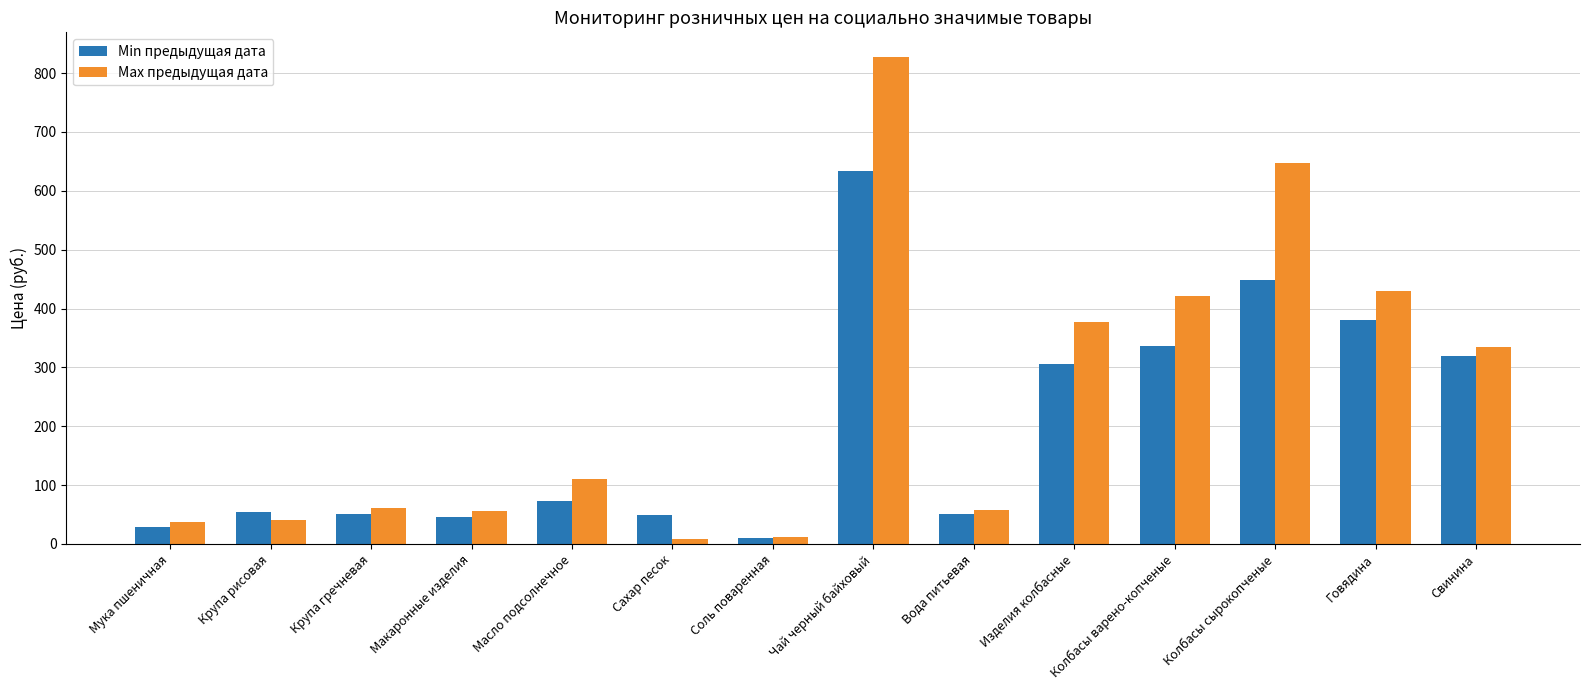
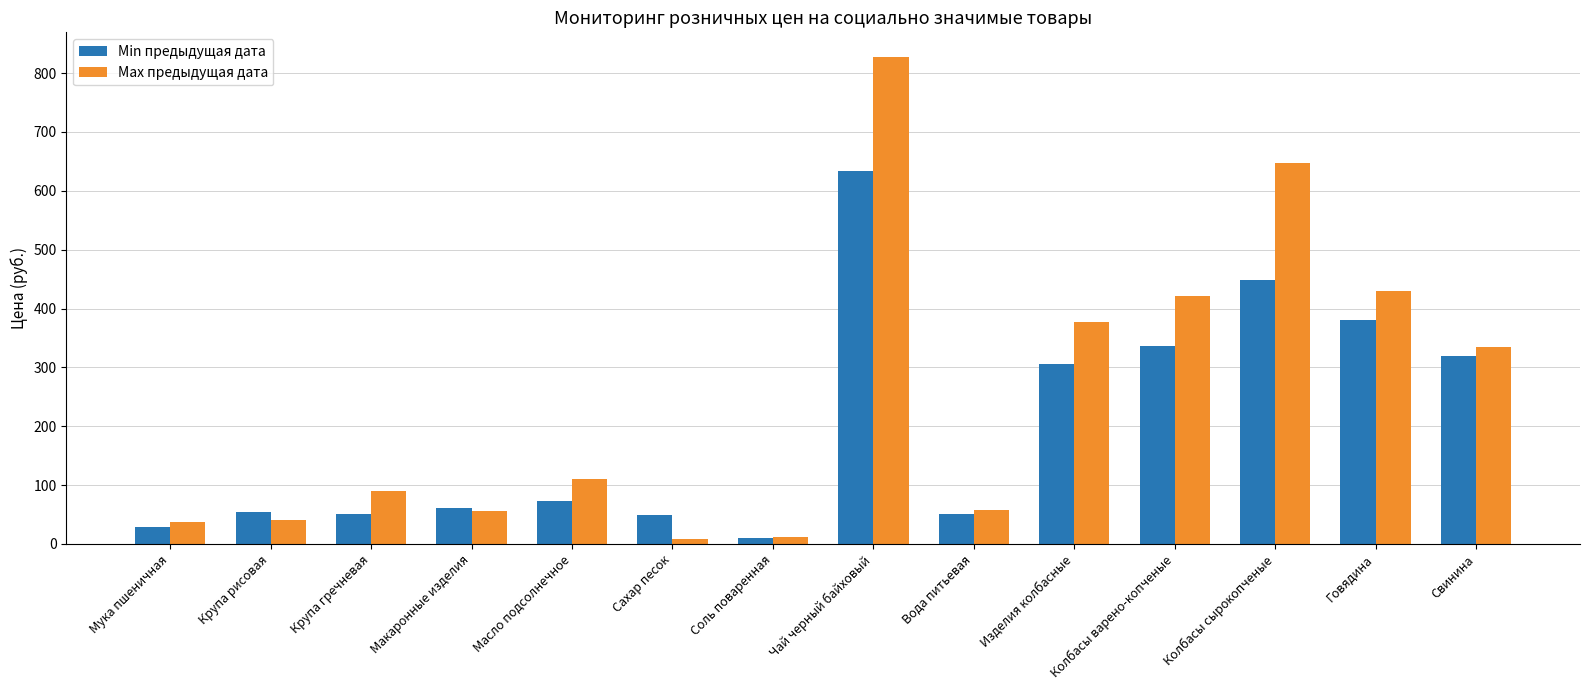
Max предыдущая дата, Крупа гречневая: 60 -> 90
Min предыдущая дата, Макаронные изделия: 50 -> 60
